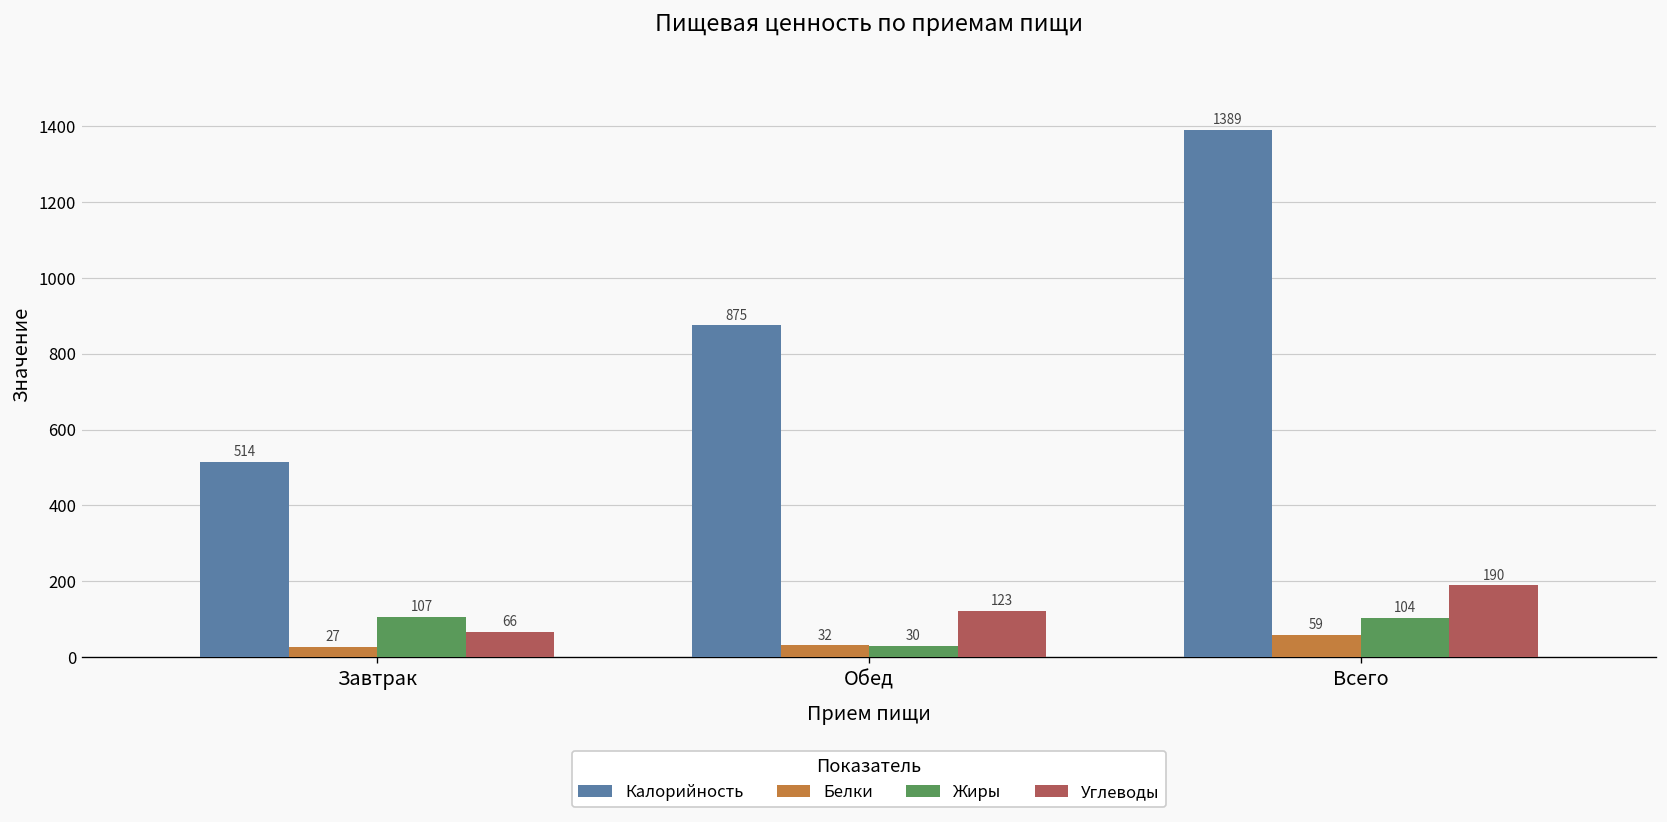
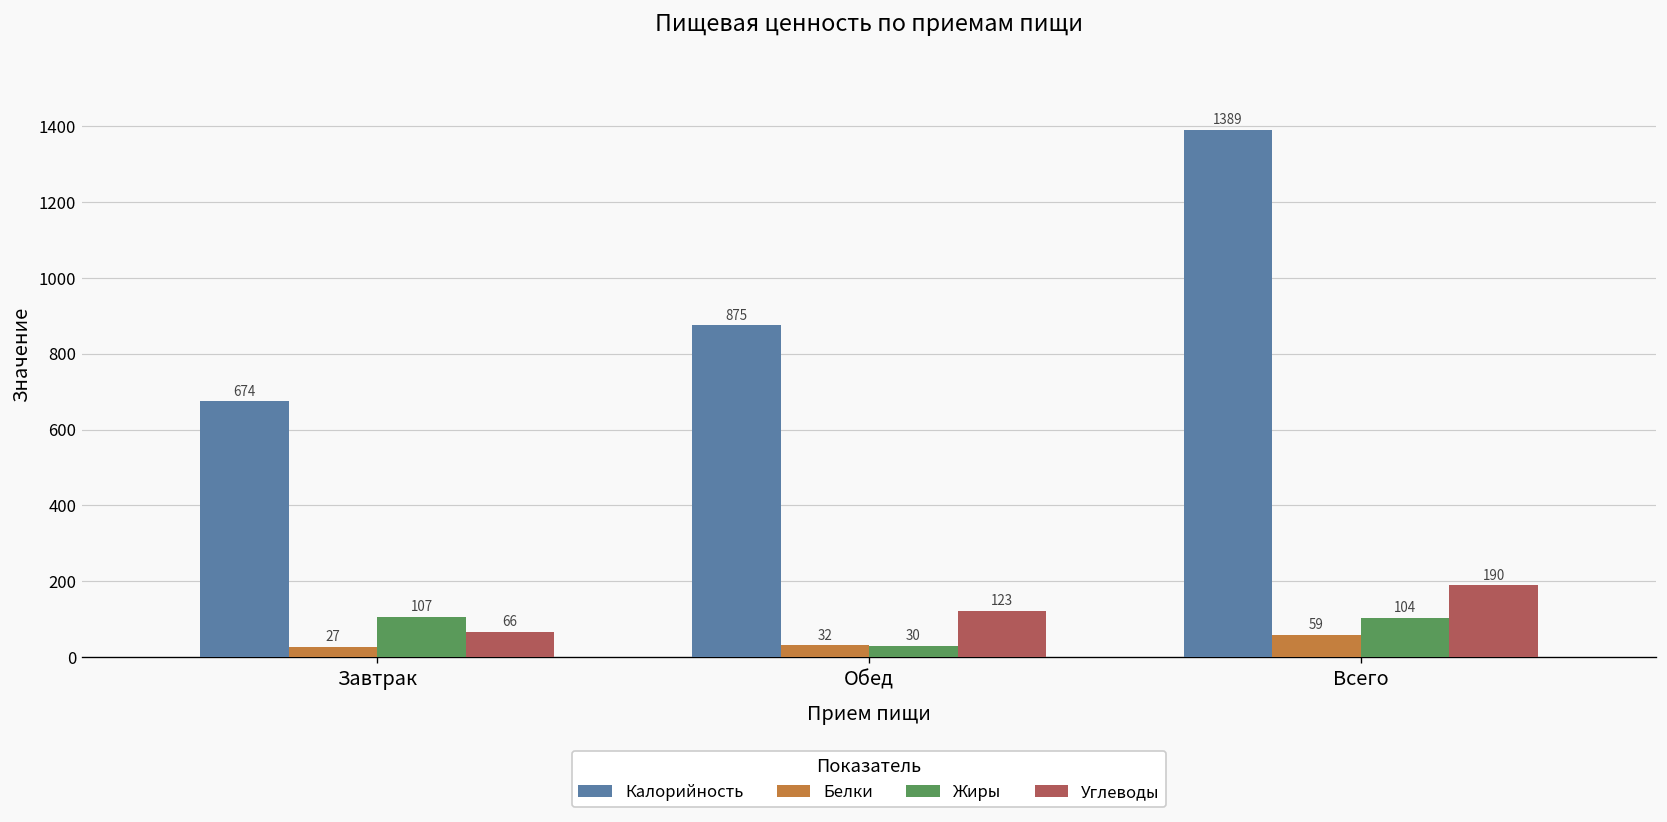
Калорийность, Завтрак: 514 -> 674
